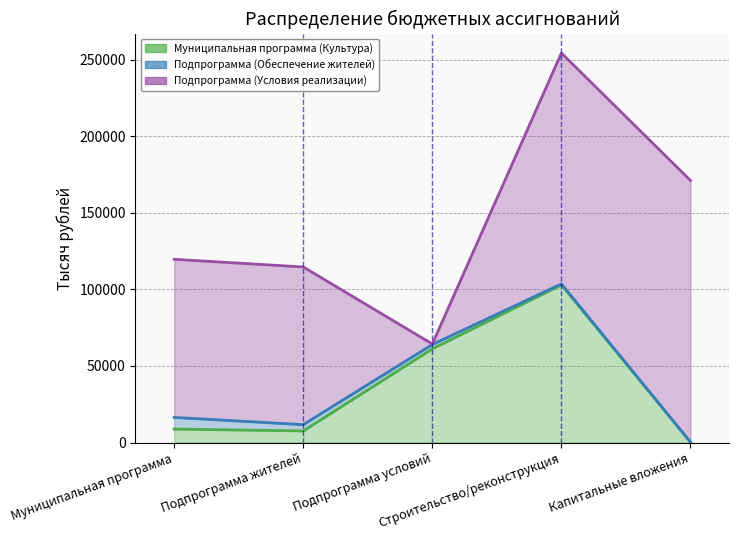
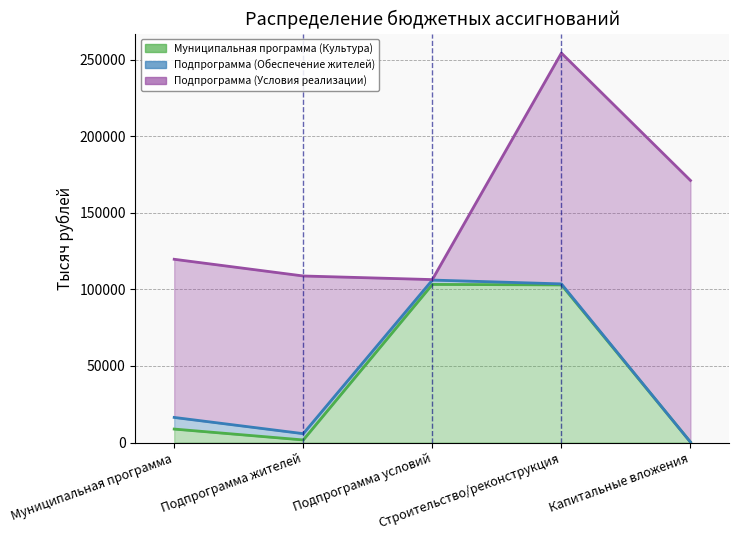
Муниципальная программа (Культура), Подпрограмма жителей: 8000 -> 2000
Муниципальная программа (Культура), Подпрограмма условий: 61000 -> 103000
